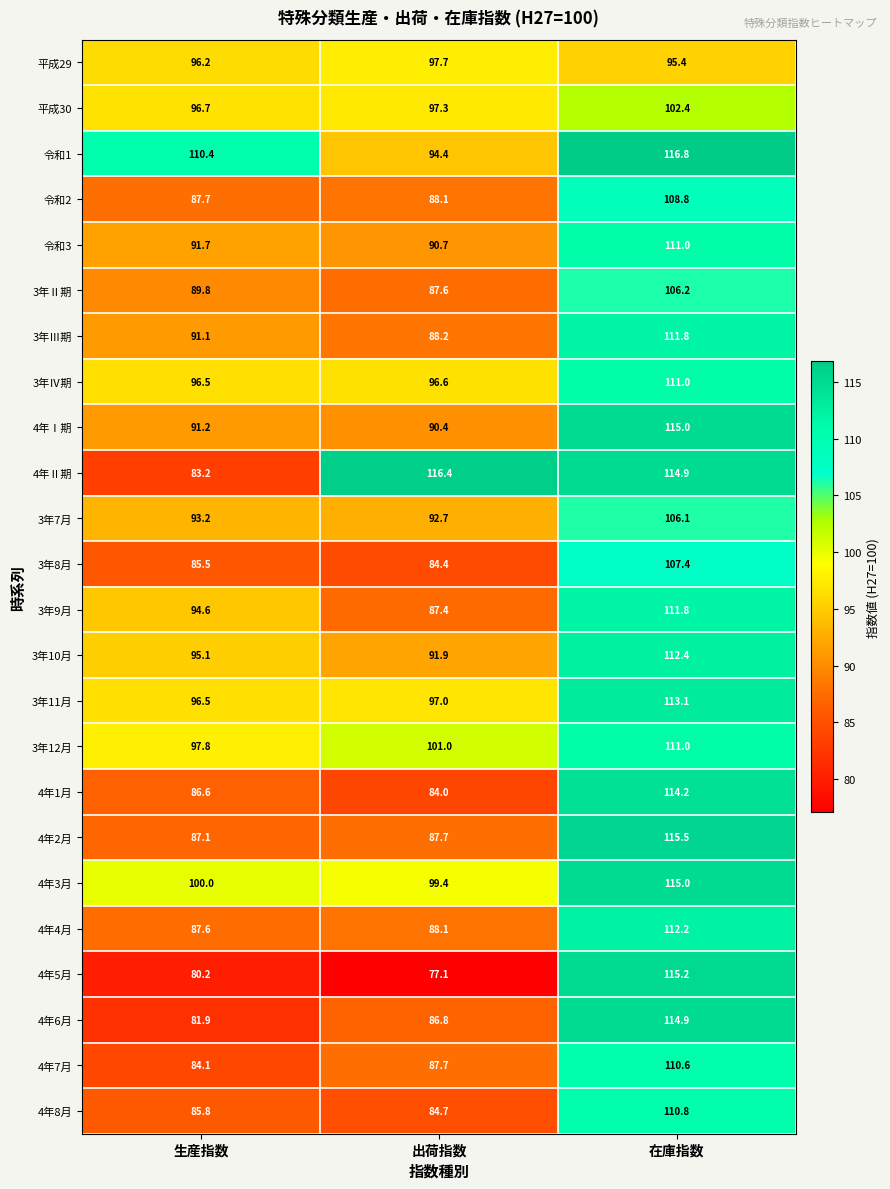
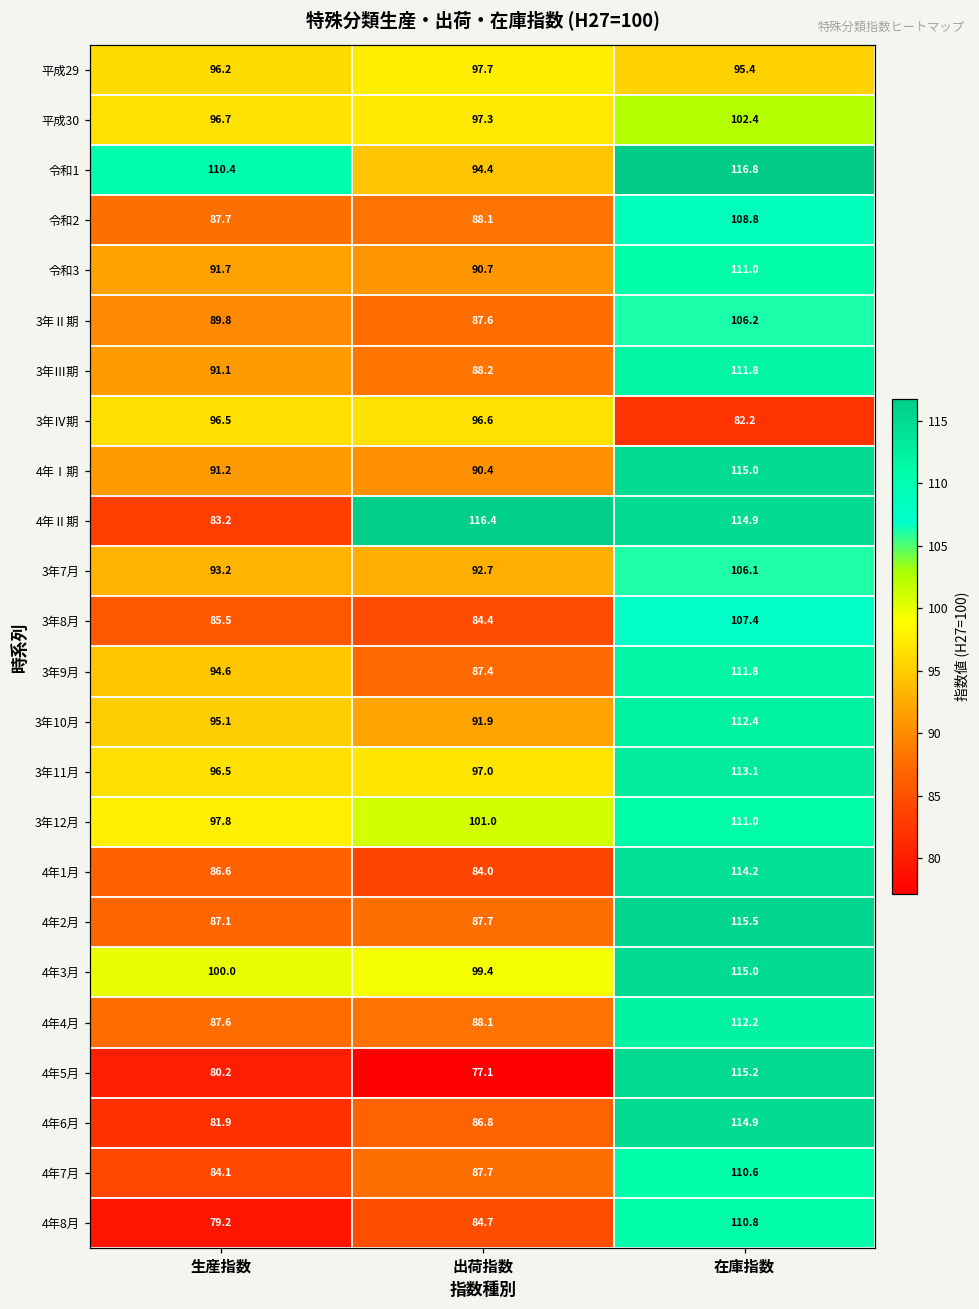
3年Ⅳ期, 在庫指数: 111.0 -> 82.2
4年8月, 生産指数: 85.8 -> 79.2
